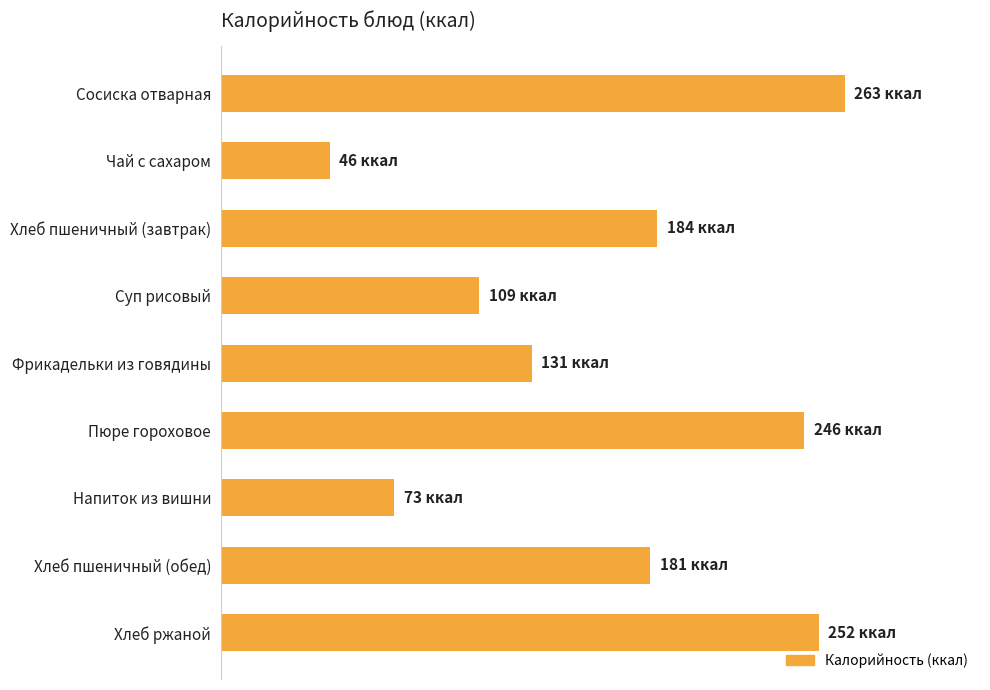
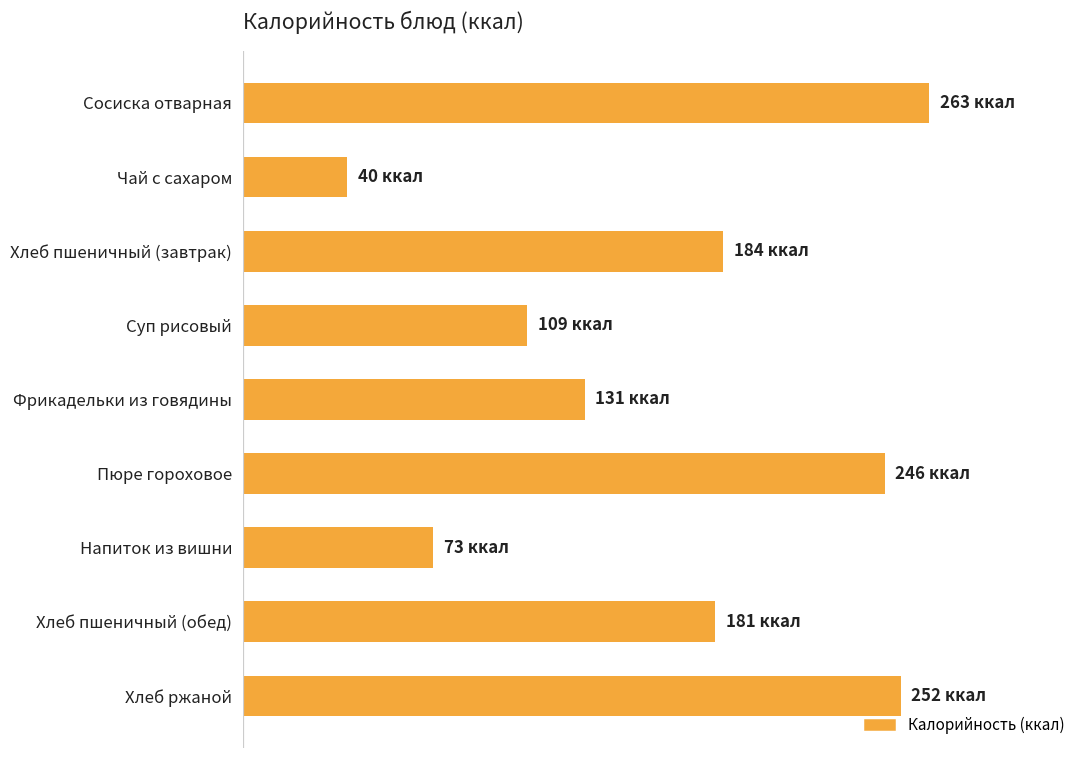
Чай с сахаром: 46 -> 40
